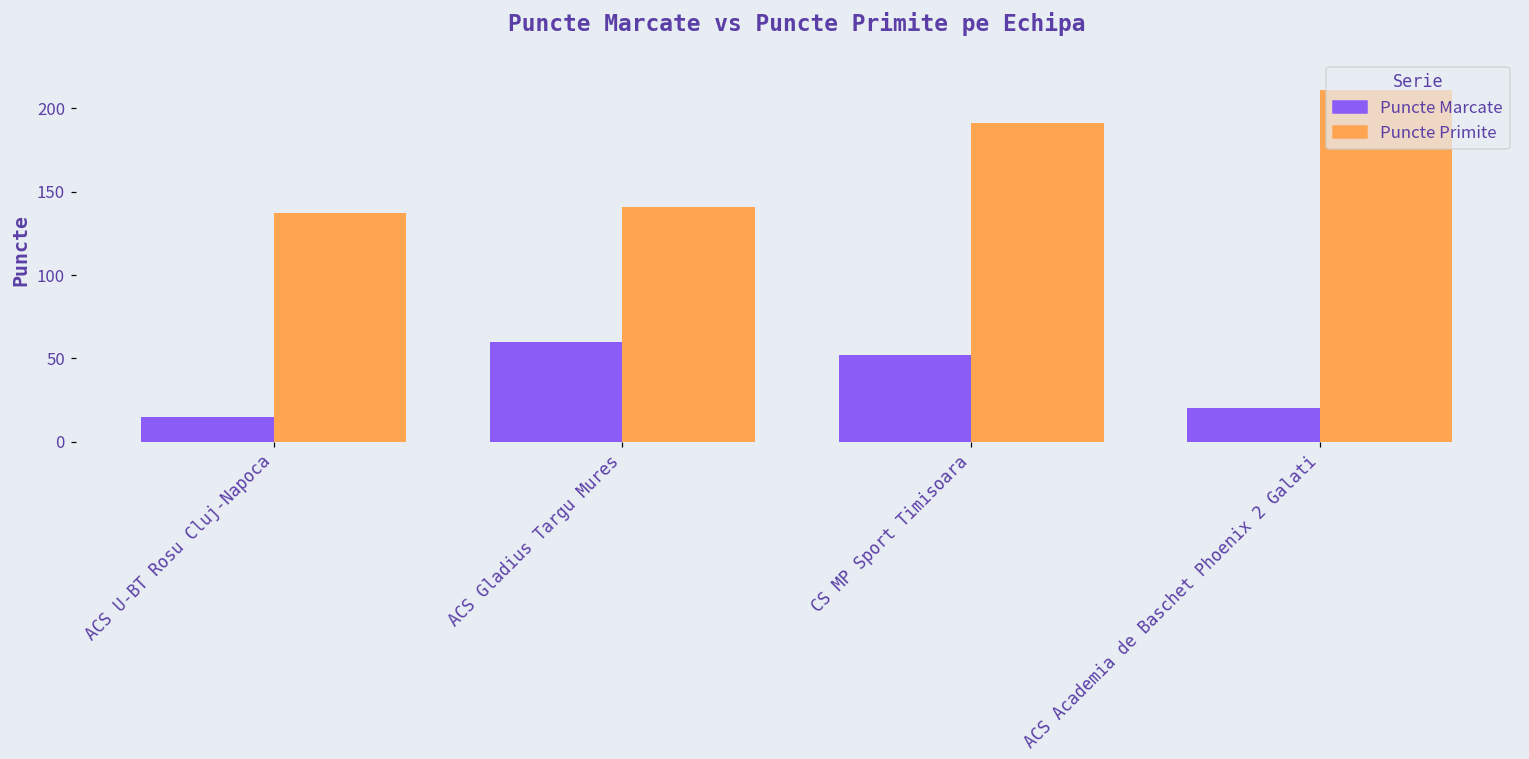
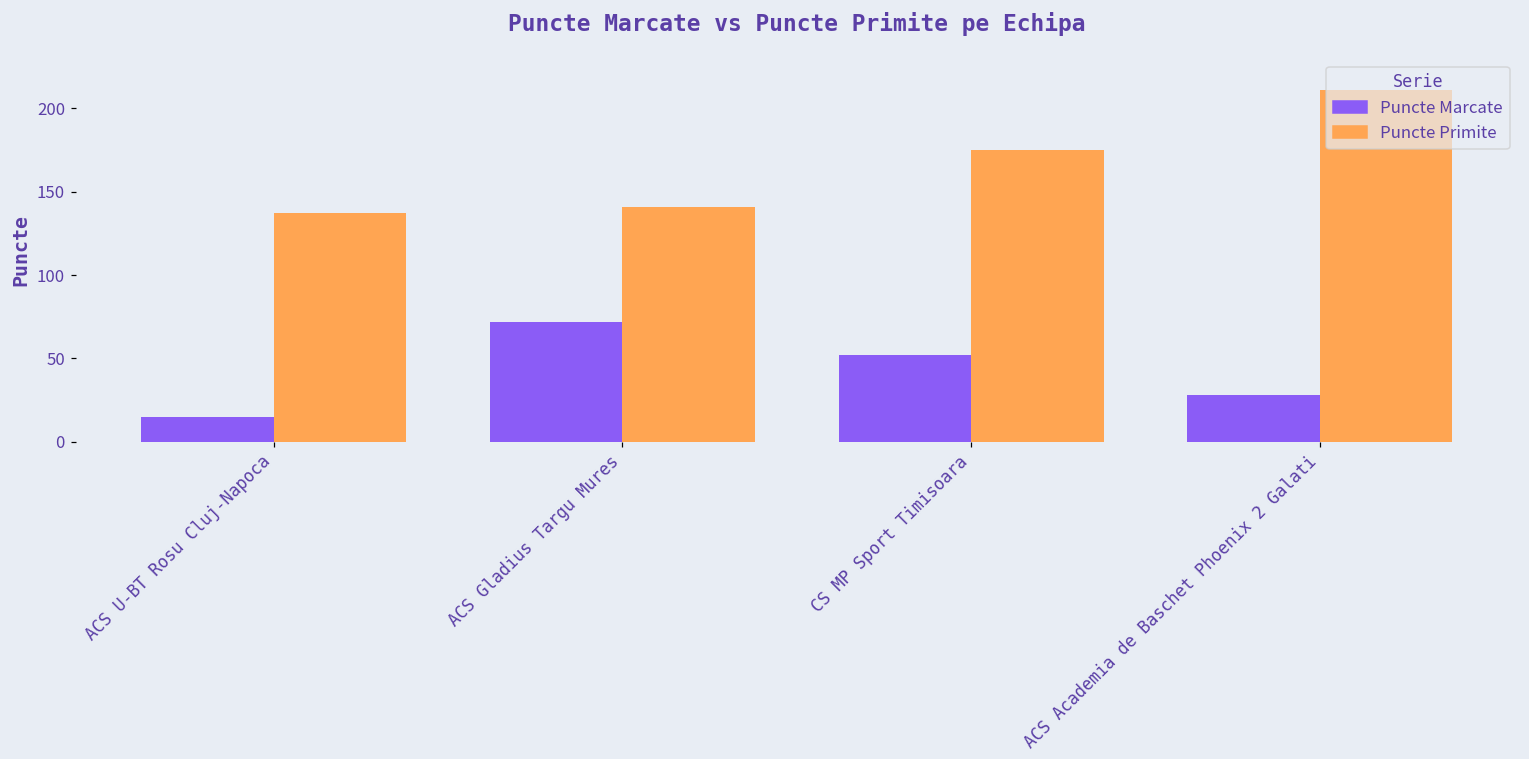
Puncte Marcate, ACS Gladius Targu Mures: 60 -> 72
Puncte Primite, CS MP Sport Timisoara: 191 -> 175
Puncte Marcate, ACS Academia de Baschet Phoenix 2 Galati: 20 -> 28
